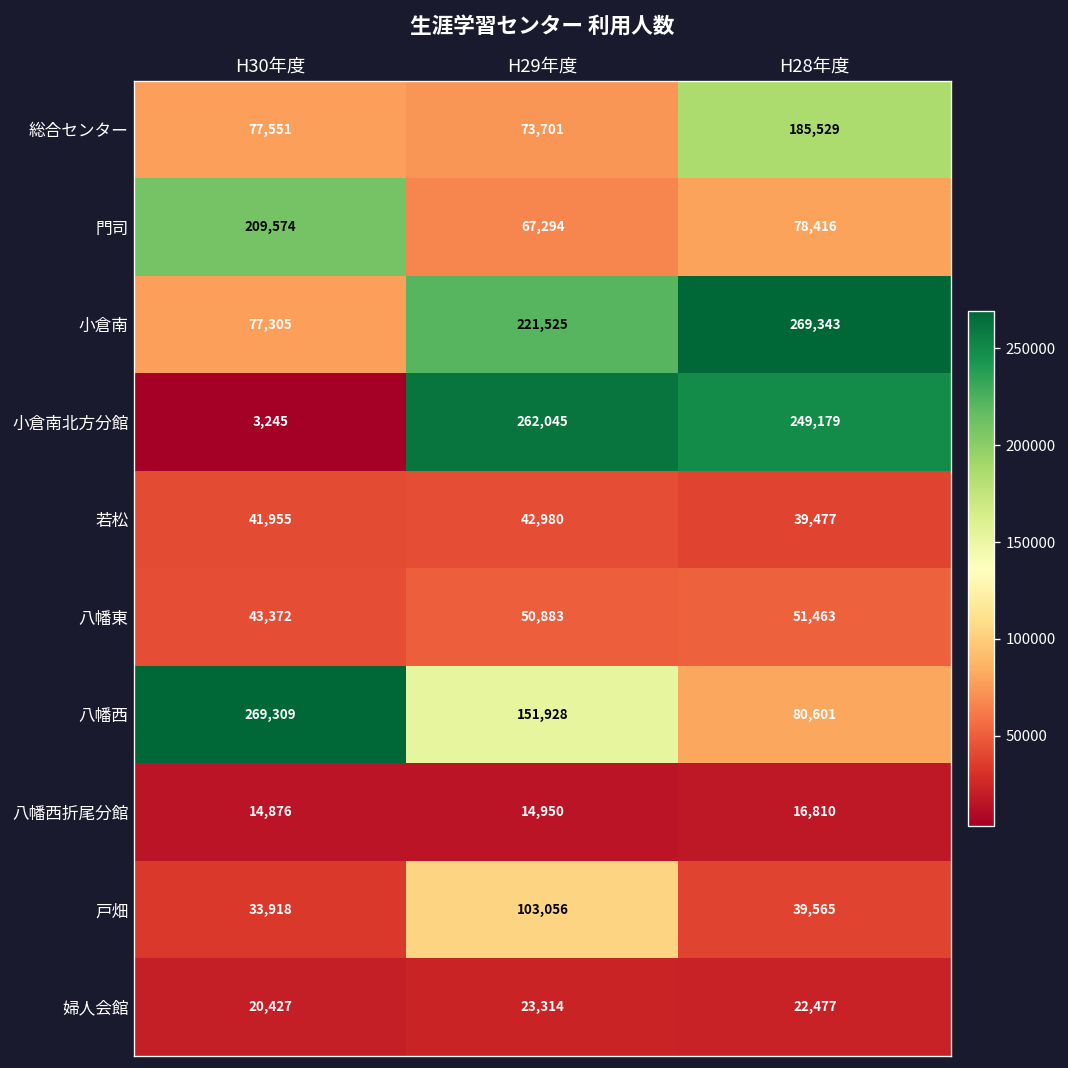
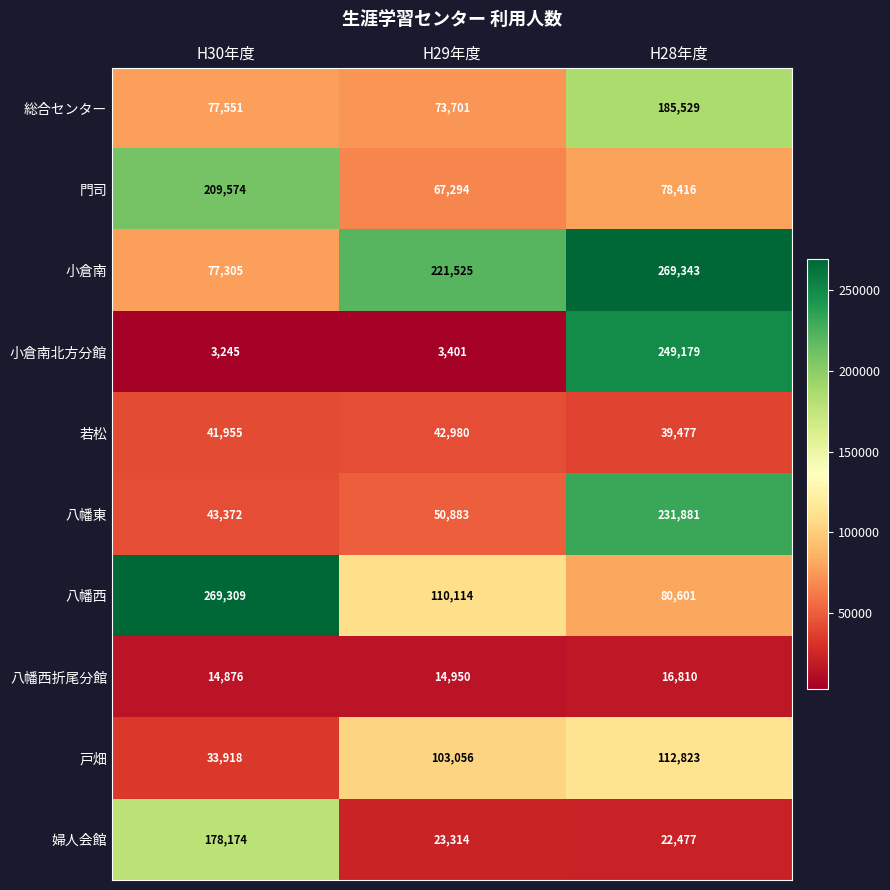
小倉南北方分館, H29年度: 262,045 -> 3,401
八幡東, H28年度: 51,463 -> 231,881
八幡西, H29年度: 151,928 -> 110,114
戸畑, H28年度: 39,565 -> 112,823
婦人会館, H30年度: 20,427 -> 178,174
